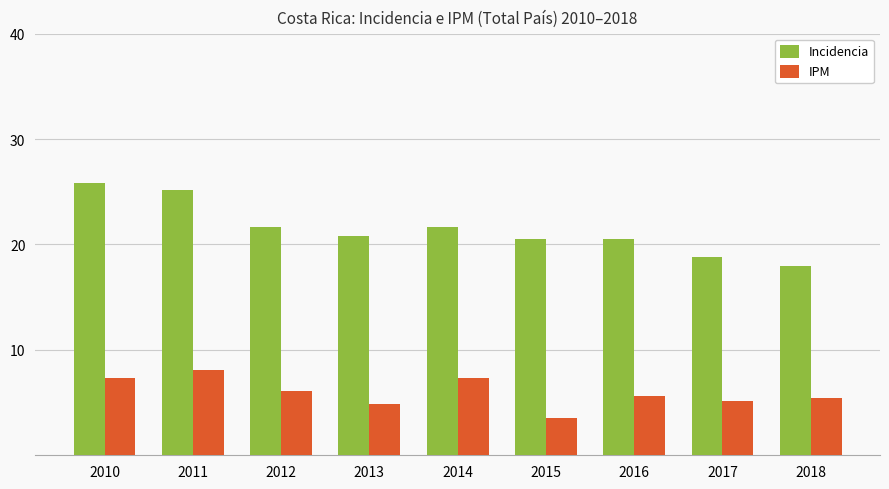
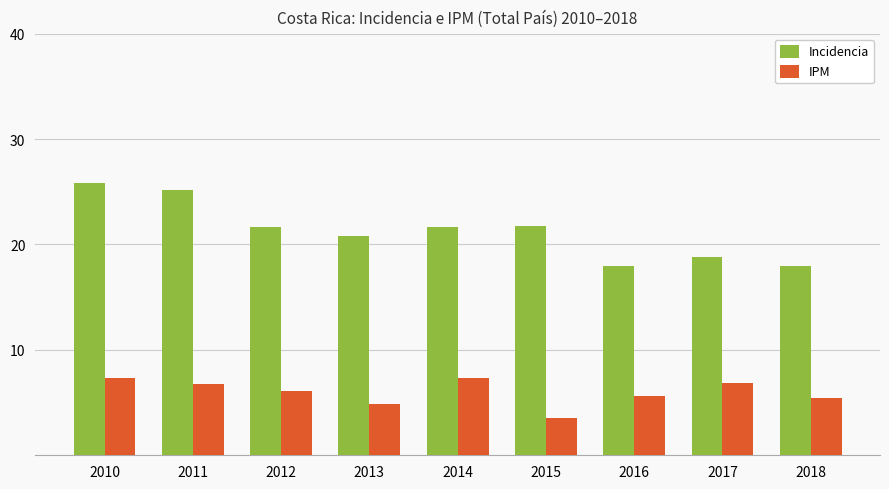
IPM, 2011: 8.1 -> 6.8
Incidencia, 2015: 20.5 -> 21.8
Incidencia, 2016: 20.5 -> 17.9
IPM, 2017: 5.1 -> 6.9
